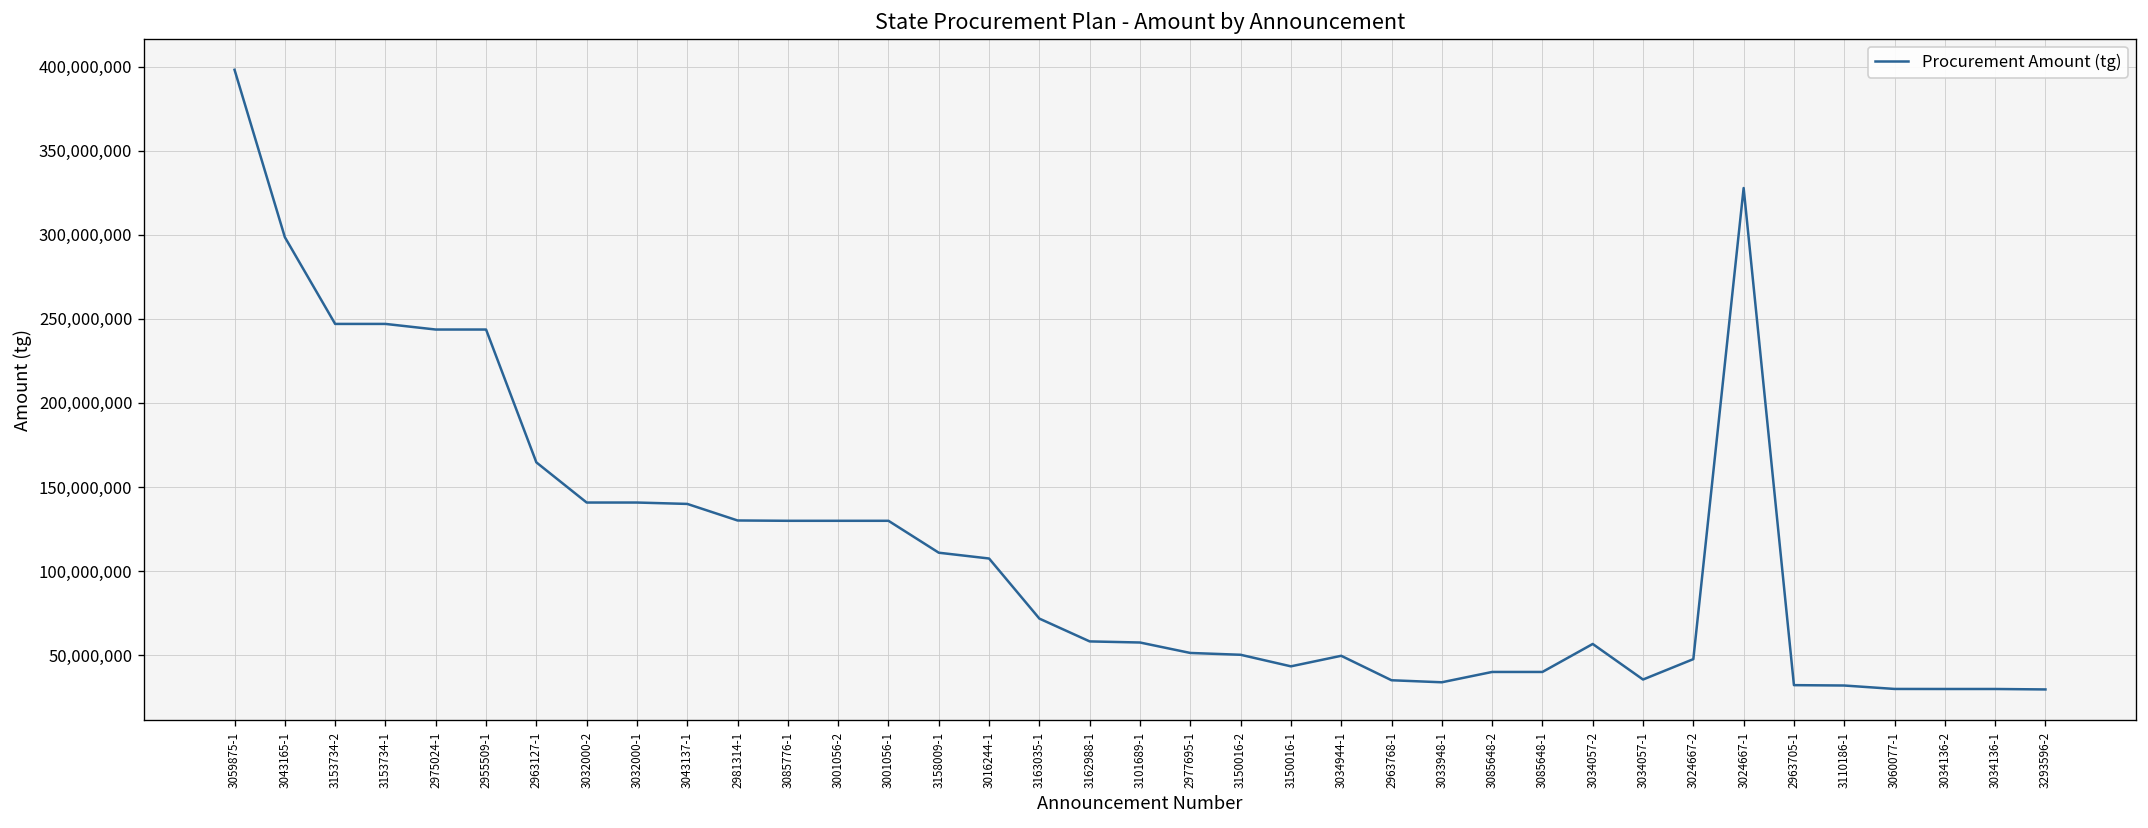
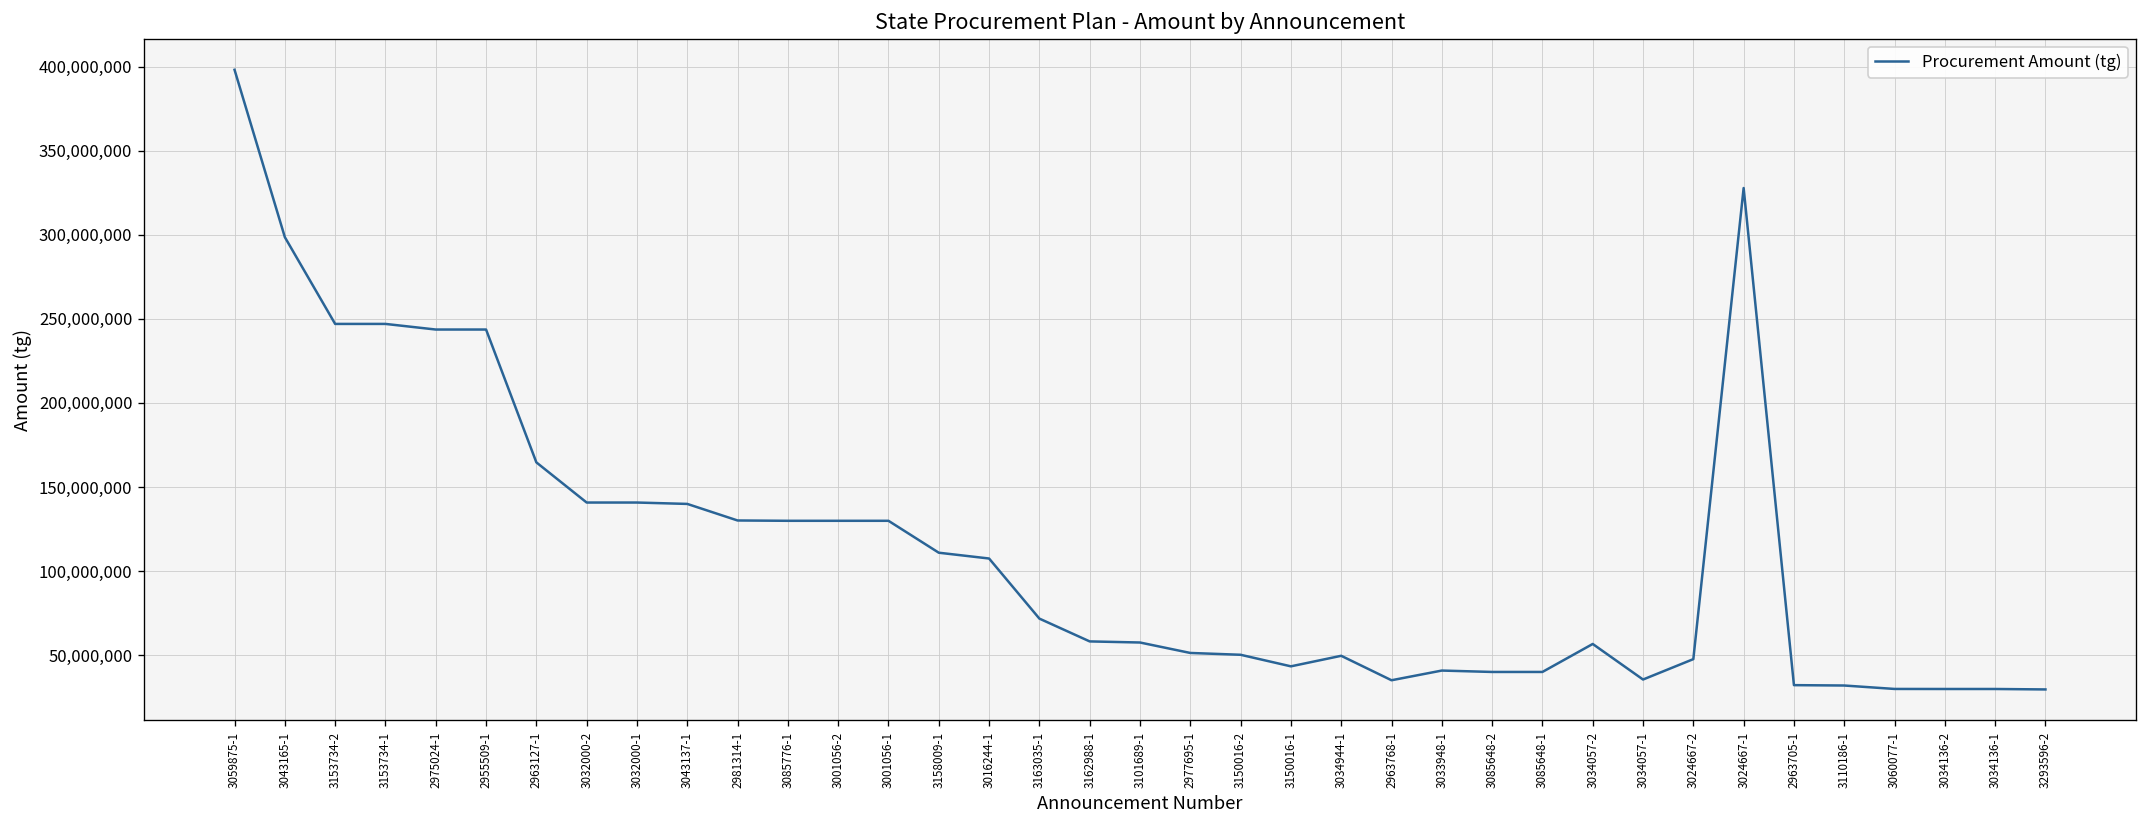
3033948-1: 34,000,000 -> 41,000,000
